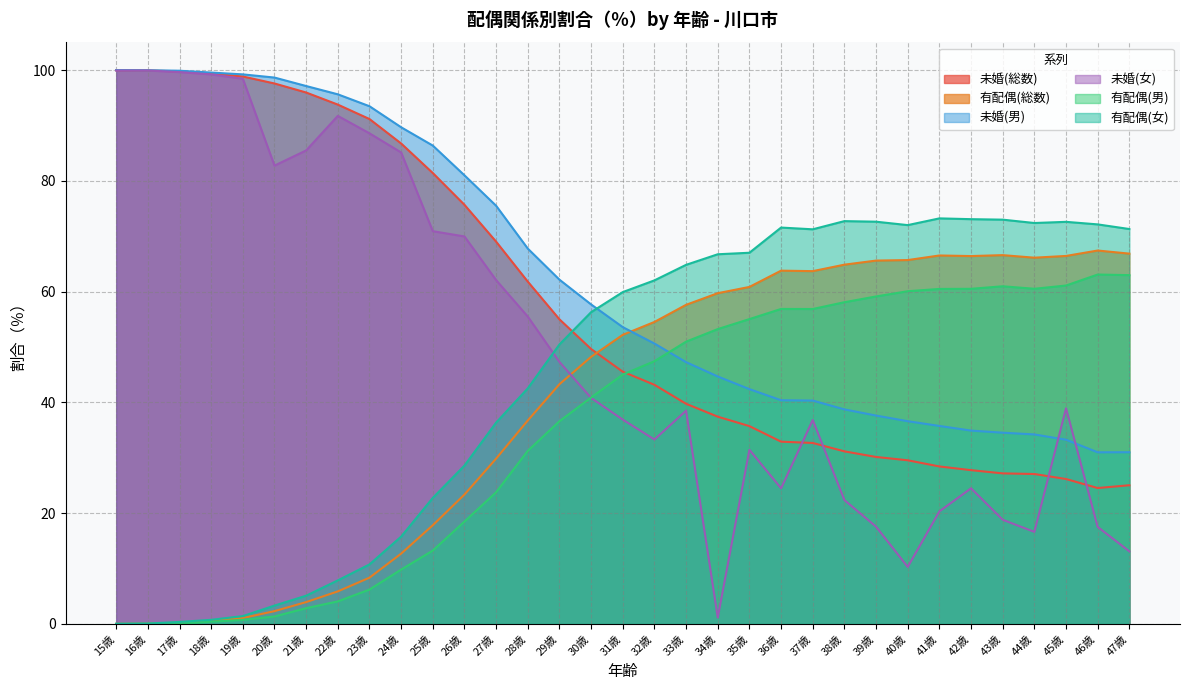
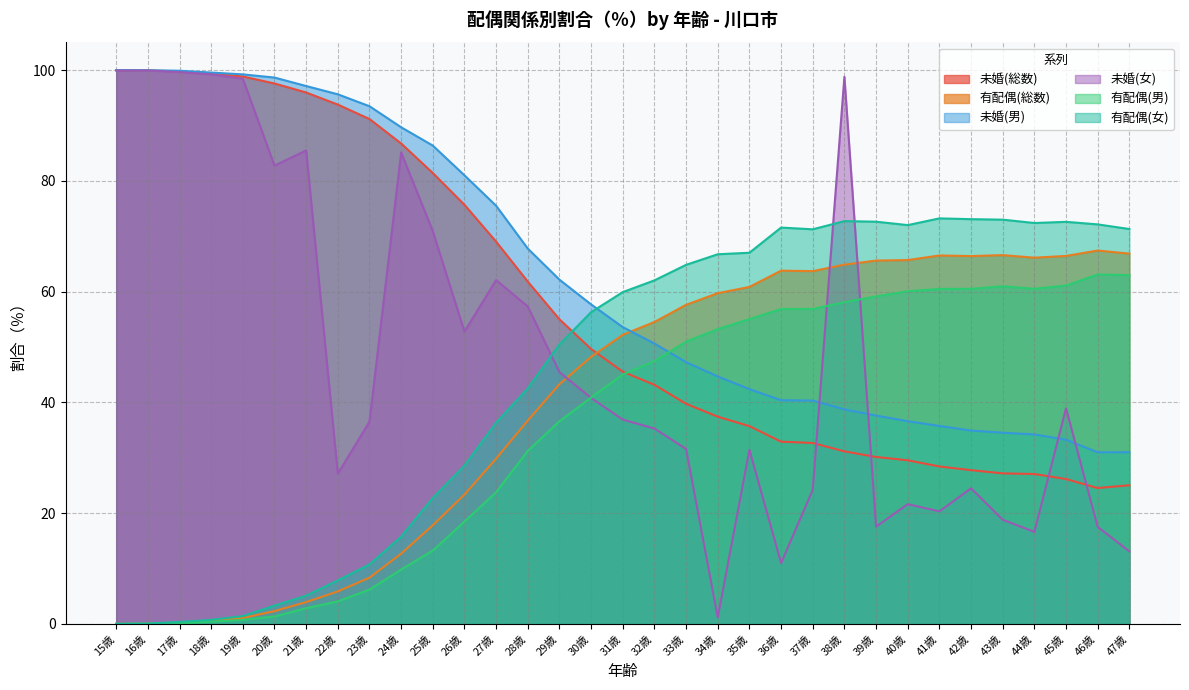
未婚(女), 22歳: 92 -> 27
未婚(女), 23歳: 89 -> 37
未婚(女), 26歳: 70 -> 53
未婚(女), 28歳: 55 -> 57
未婚(女), 29歳: 47 -> 45
未婚(女), 32歳: 33 -> 35
未婚(女), 33歳: 39 -> 32
未婚(女), 36歳: 24 -> 11
未婚(女), 37歳: 37 -> 24
未婚(女), 38歳: 22 -> 99
未婚(女), 40歳: 10 -> 22
